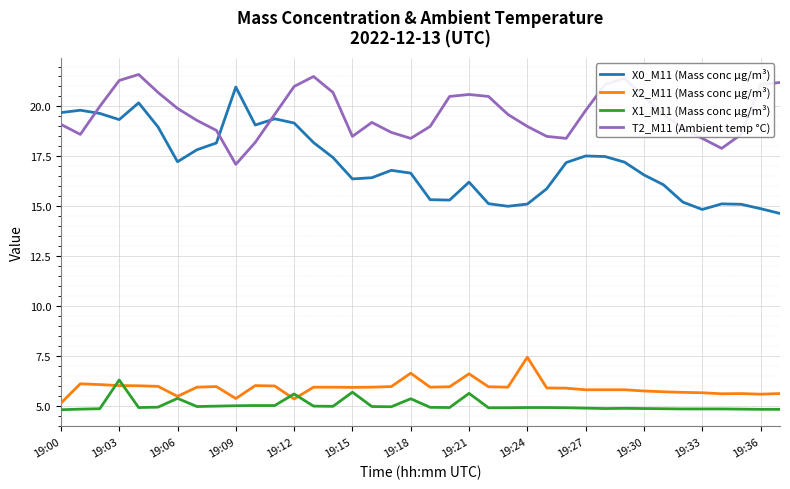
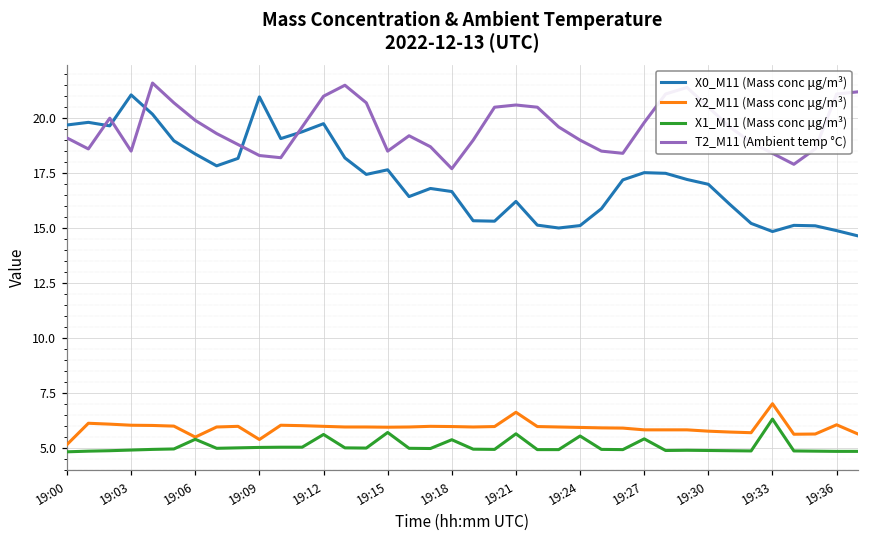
X0_M11 (Mass conc μg/m³), 19:03: 19.3 -> 21.1
X1_M11 (Mass conc μg/m³), 19:03: 6.3 -> 4.9
T2_M11 (Ambient temp °C), 19:03: 21.3 -> 18.5
X0_M11 (Mass conc μg/m³), 19:06: 17.2 -> 18.4
T2_M11 (Ambient temp °C), 19:09: 17.1 -> 18.3
X0_M11 (Mass conc μg/m³), 19:12: 19.2 -> 19.8
X2_M11 (Mass conc μg/m³), 19:12: 5.4 -> 6.0
X0_M11 (Mass conc μg/m³), 19:15: 16.4 -> 17.7
X2_M11 (Mass conc μg/m³), 19:18: 6.6 -> 6.0
T2_M11 (Ambient temp °C), 19:18: 18.4 -> 17.7
X2_M11 (Mass conc μg/m³), 19:24: 7.4 -> 5.9
X1_M11 (Mass conc μg/m³), 19:24: 4.9 -> 5.5
X1_M11 (Mass conc μg/m³), 19:27: 4.9 -> 5.4
X0_M11 (Mass conc μg/m³), 19:30: 16.6 -> 17.0
X2_M11 (Mass conc μg/m³), 19:33: 5.7 -> 7.0
X1_M11 (Mass conc μg/m³), 19:33: 4.9 -> 6.3
X2_M11 (Mass conc μg/m³), 19:36: 5.6 -> 6.0
